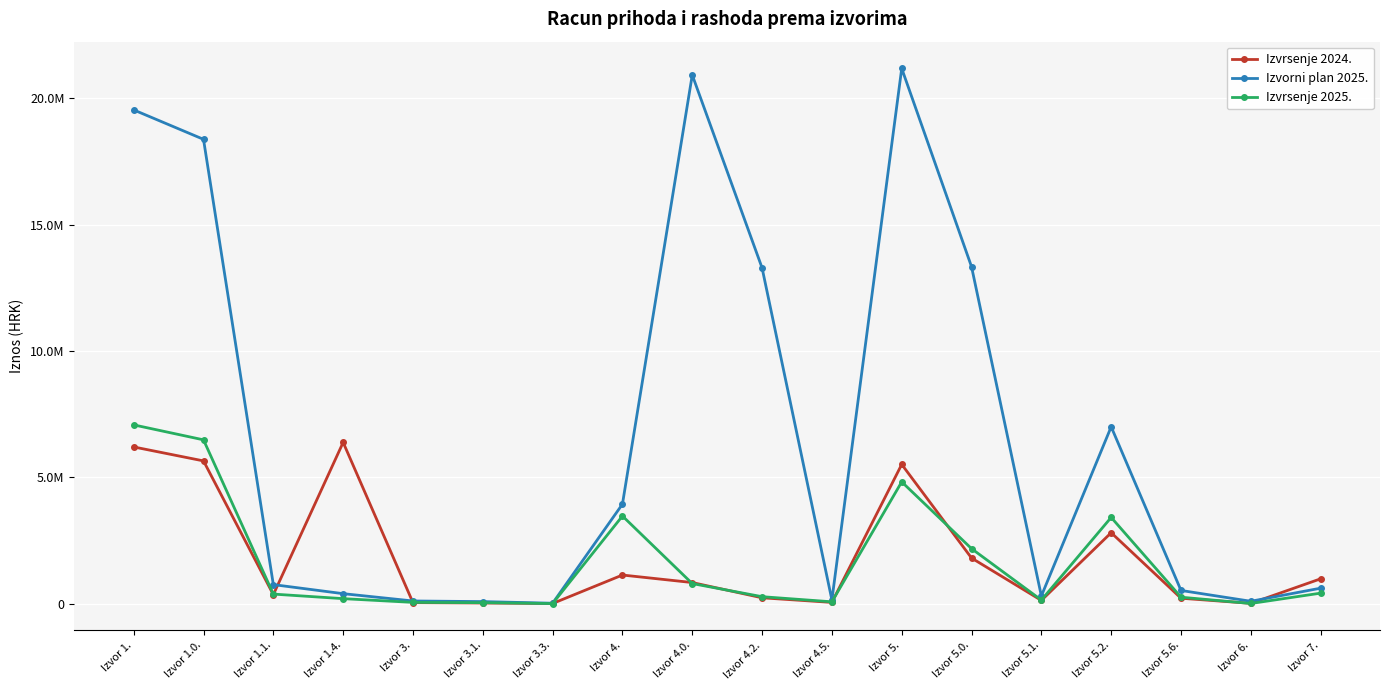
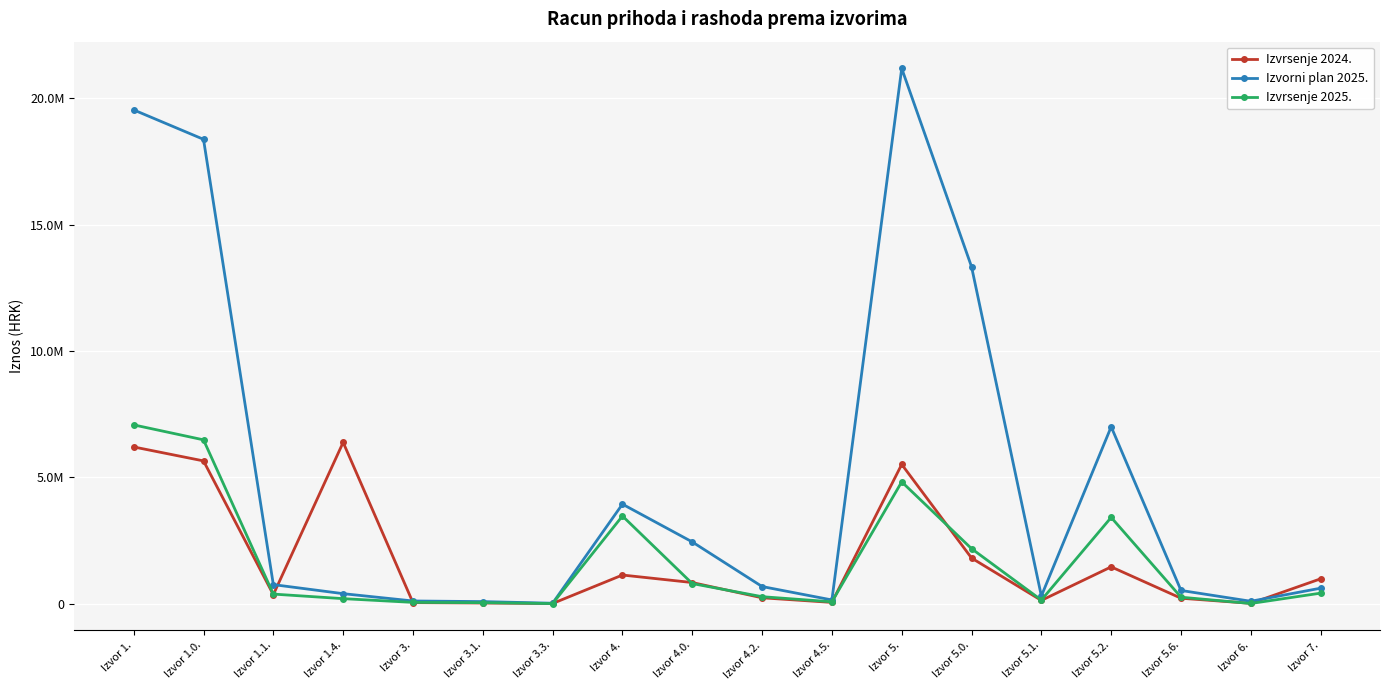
Izvorni plan 2025., Izvor 4.0.: 20900000 -> 2400000
Izvorni plan 2025., Izvor 4.2.: 13300000 -> 700000
Izvrsenje 2024., Izvor 5.2.: 2800000 -> 1500000
